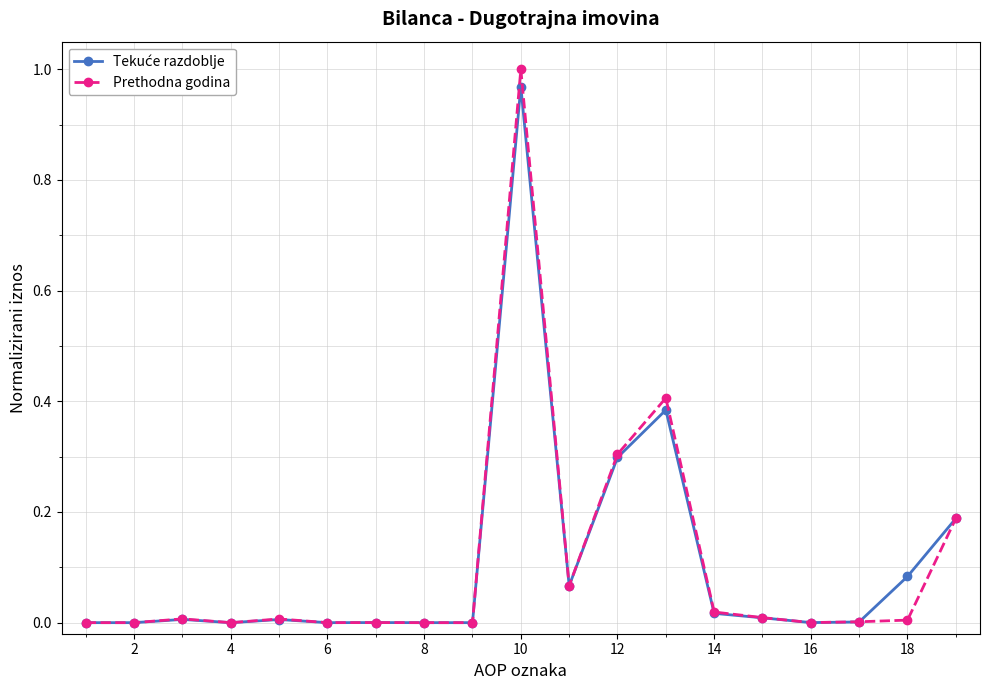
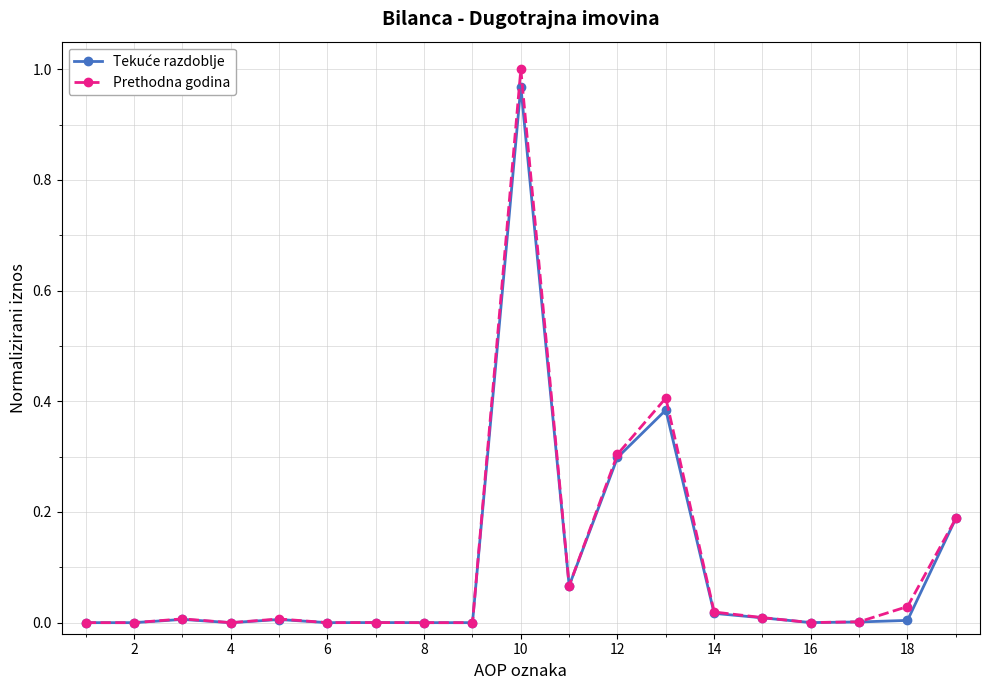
Tekuće razdoblje, 18: 0.08 -> 0.00
Prethodna godina, 18: 0.00 -> 0.03
